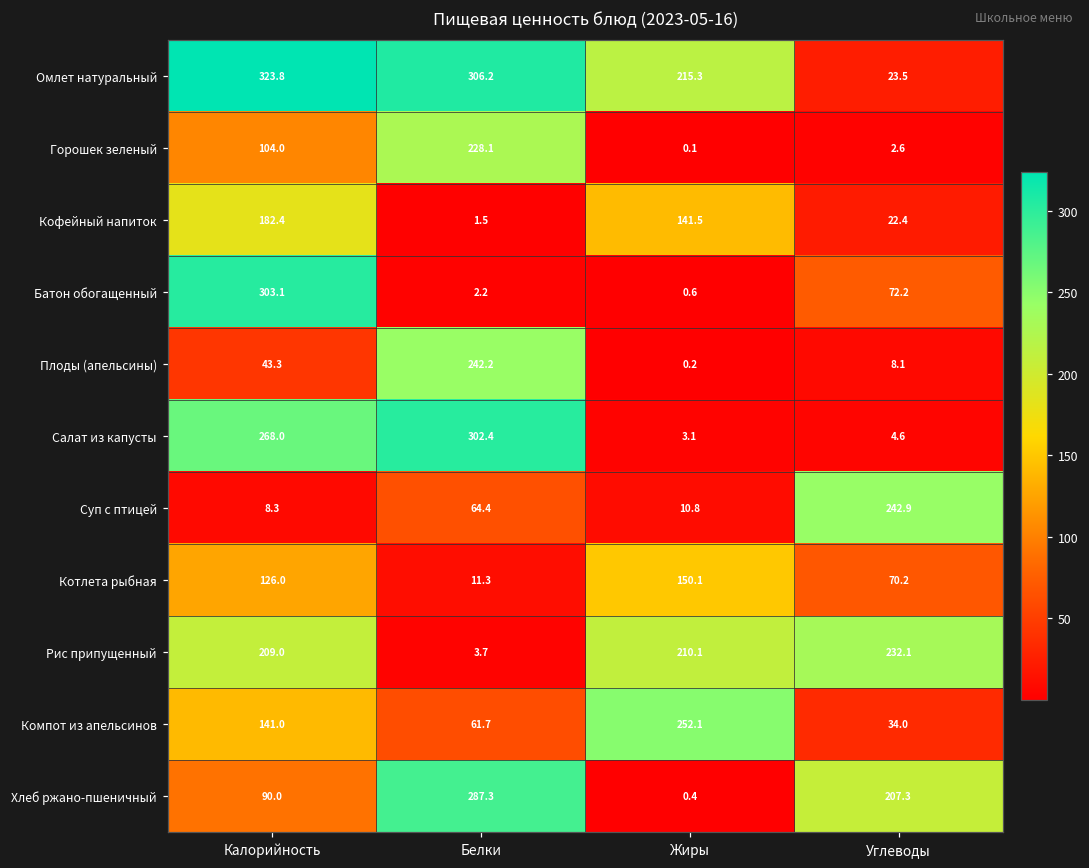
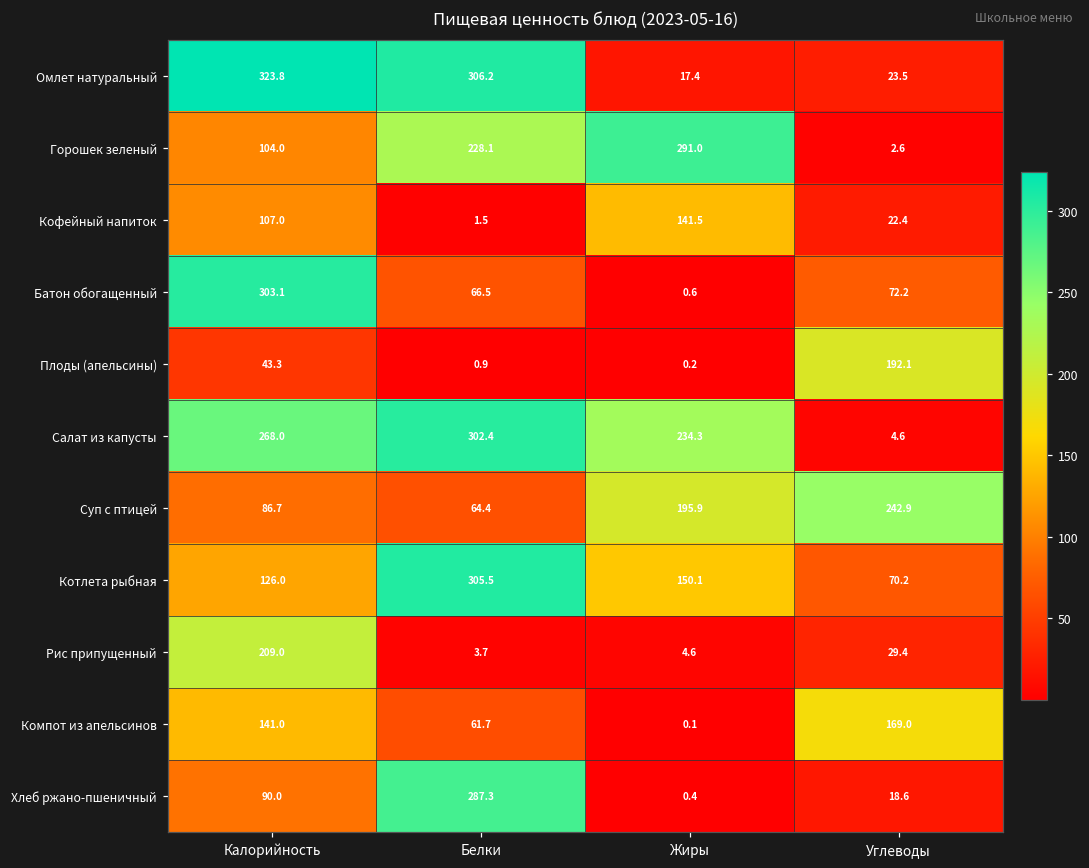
Омлет натуральный, Жиры: 215.3 -> 17.4
Горошек зеленый, Жиры: 0.1 -> 291.0
Кофейный напиток, Калорийность: 182.4 -> 107.0
Батон обогащенный, Белки: 2.2 -> 66.5
Плоды (апельсины), Белки: 242.2 -> 0.9
Плоды (апельсины), Углеводы: 8.1 -> 192.1
Салат из капусты, Жиры: 3.1 -> 234.3
Суп с птицей, Калорийность: 8.3 -> 86.7
Суп с птицей, Жиры: 10.8 -> 195.9
Котлета рыбная, Белки: 11.3 -> 305.5
Рис припущенный, Жиры: 210.1 -> 4.6
Рис припущенный, Углеводы: 232.1 -> 29.4
Компот из апельсинов, Жиры: 252.1 -> 0.1
Компот из апельсинов, Углеводы: 34.0 -> 169.0
Хлеб ржано-пшеничный, Углеводы: 207.3 -> 18.6
